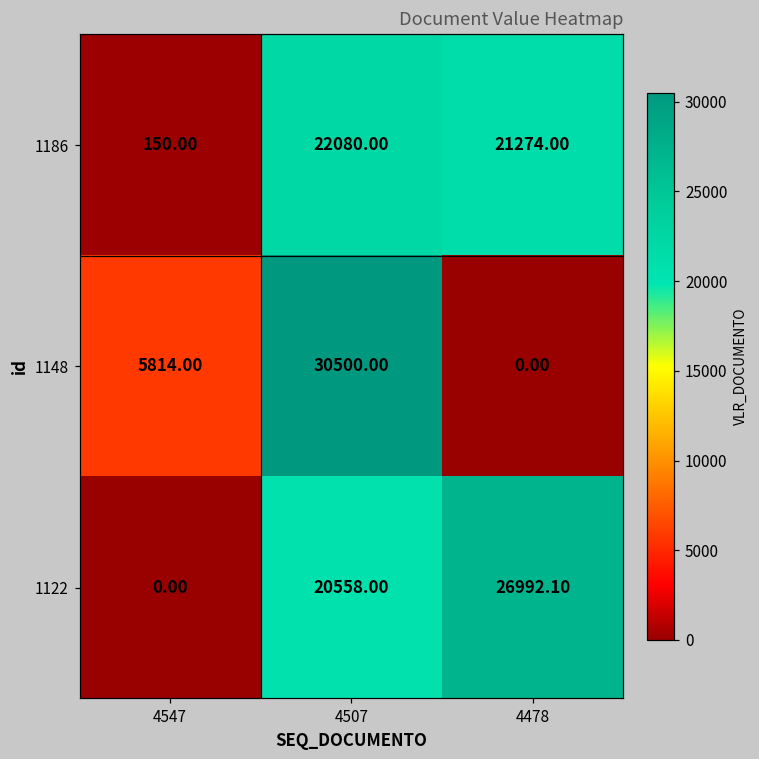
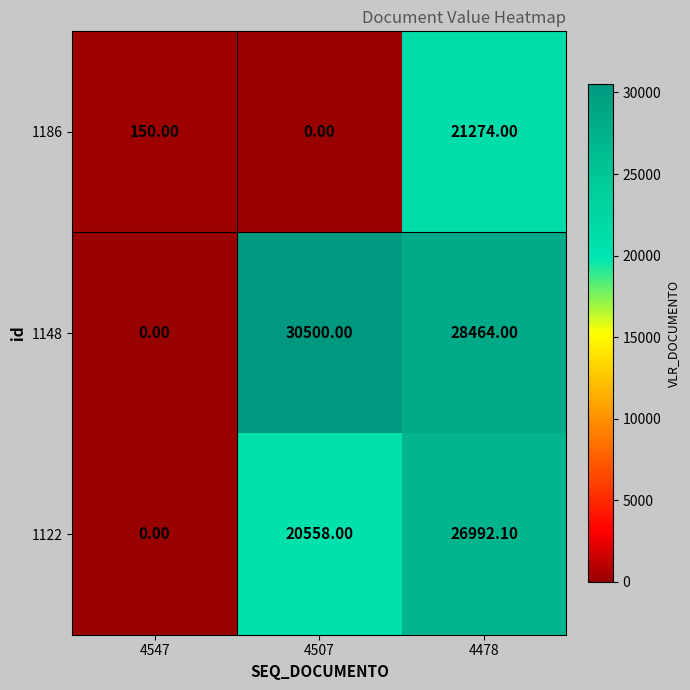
1186, 4507: 22080.00 -> 0.00
1148, 4547: 5814.00 -> 0.00
1148, 4478: 0.00 -> 28464.00
